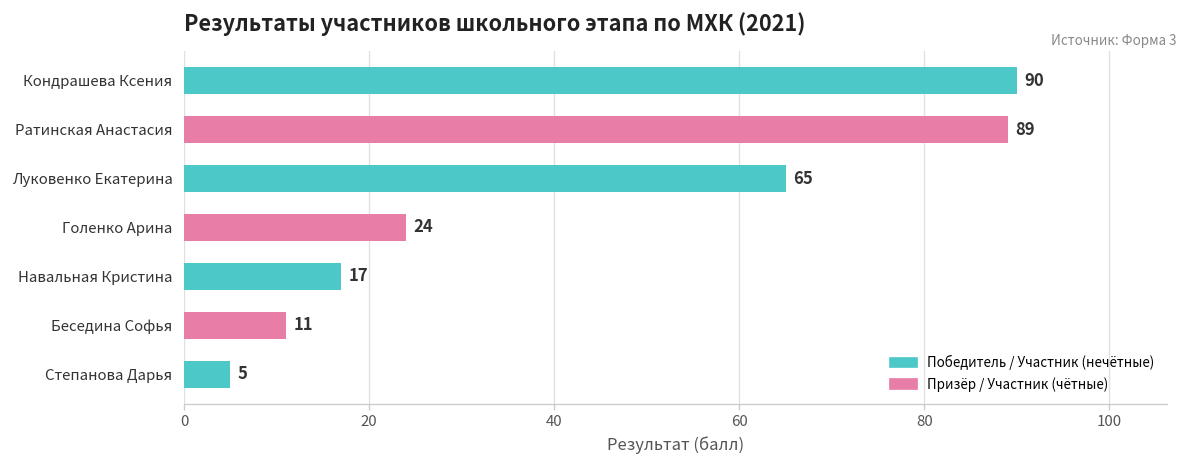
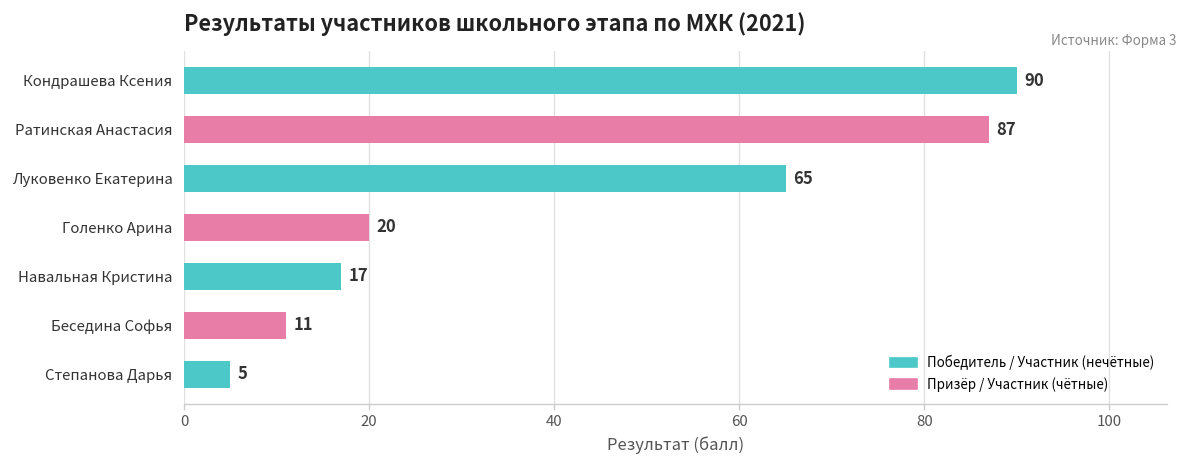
Ратинская Анастасия: 89 -> 87
Голенко Арина: 24 -> 20
